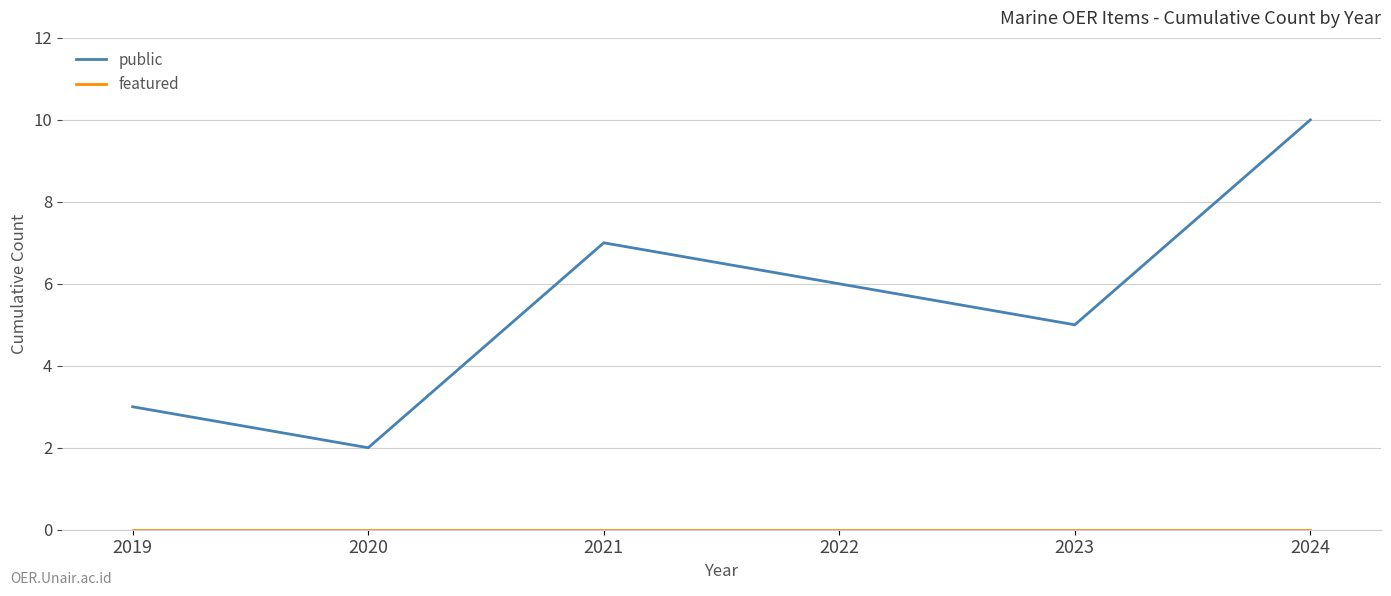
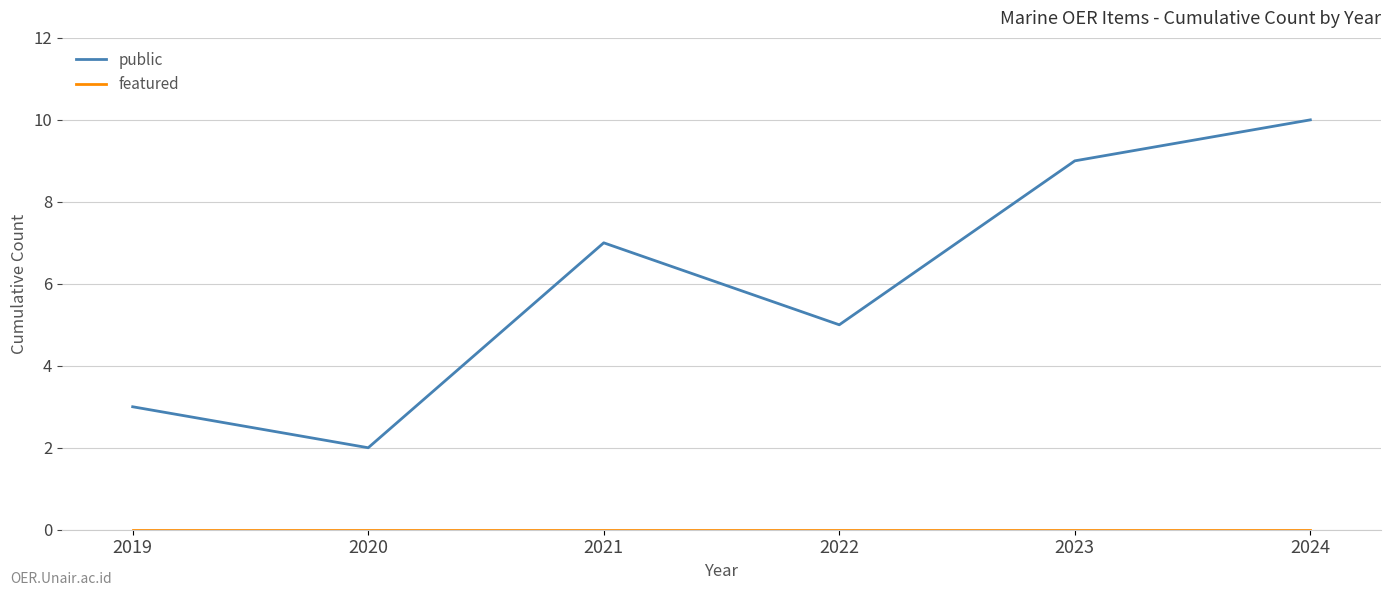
public, 2022: 6 -> 5
public, 2023: 5 -> 9
